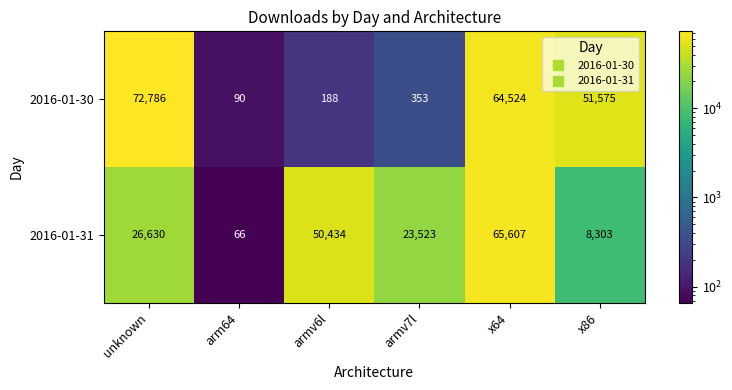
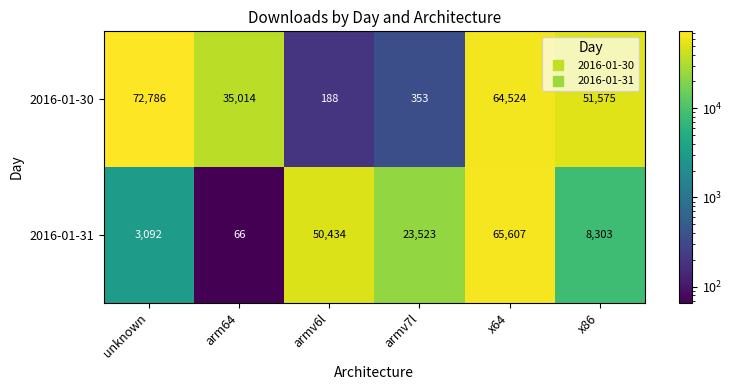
2016-01-30, arm64: 90 -> 35,014
2016-01-31, unknown: 26,630 -> 3,092
